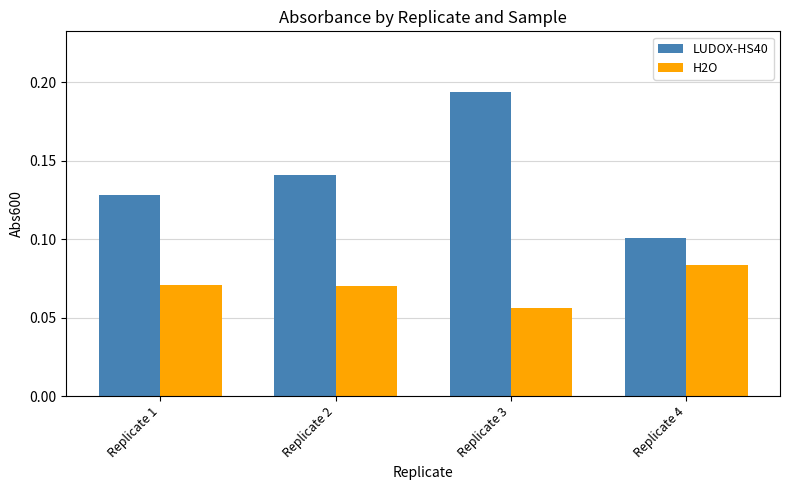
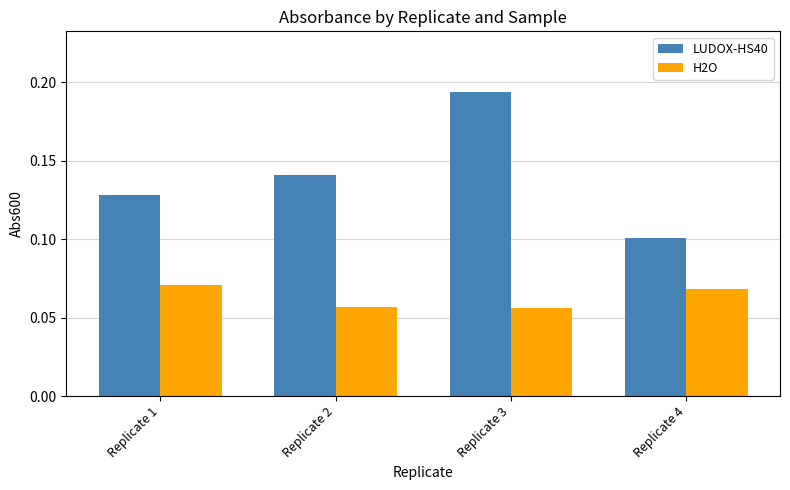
H2O, Replicate 2: 0.071 -> 0.057
H2O, Replicate 4: 0.084 -> 0.068
